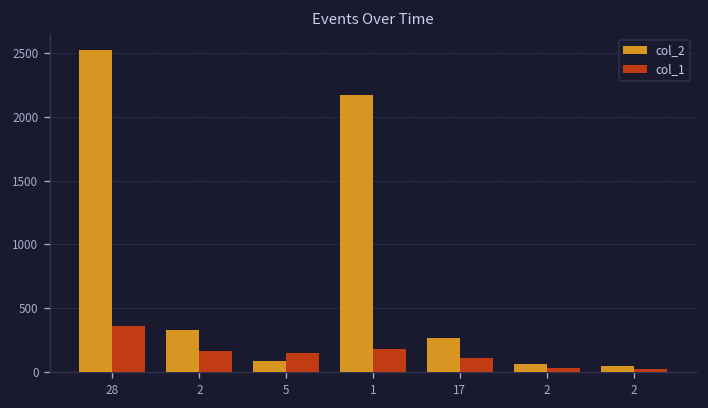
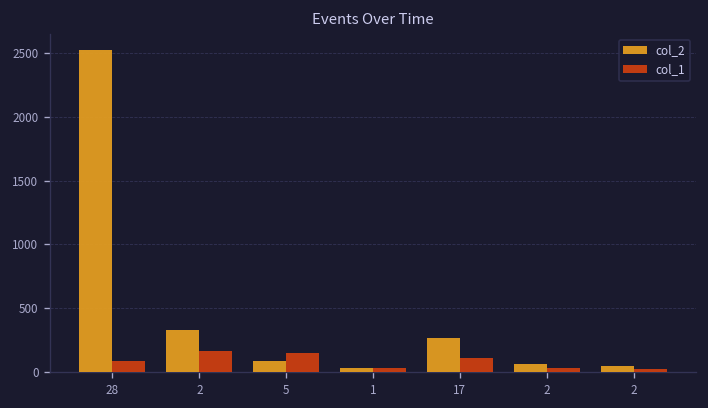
col_1, 28: 360 -> 90
col_2, 1: 2170 -> 40
col_1, 1: 190 -> 40
